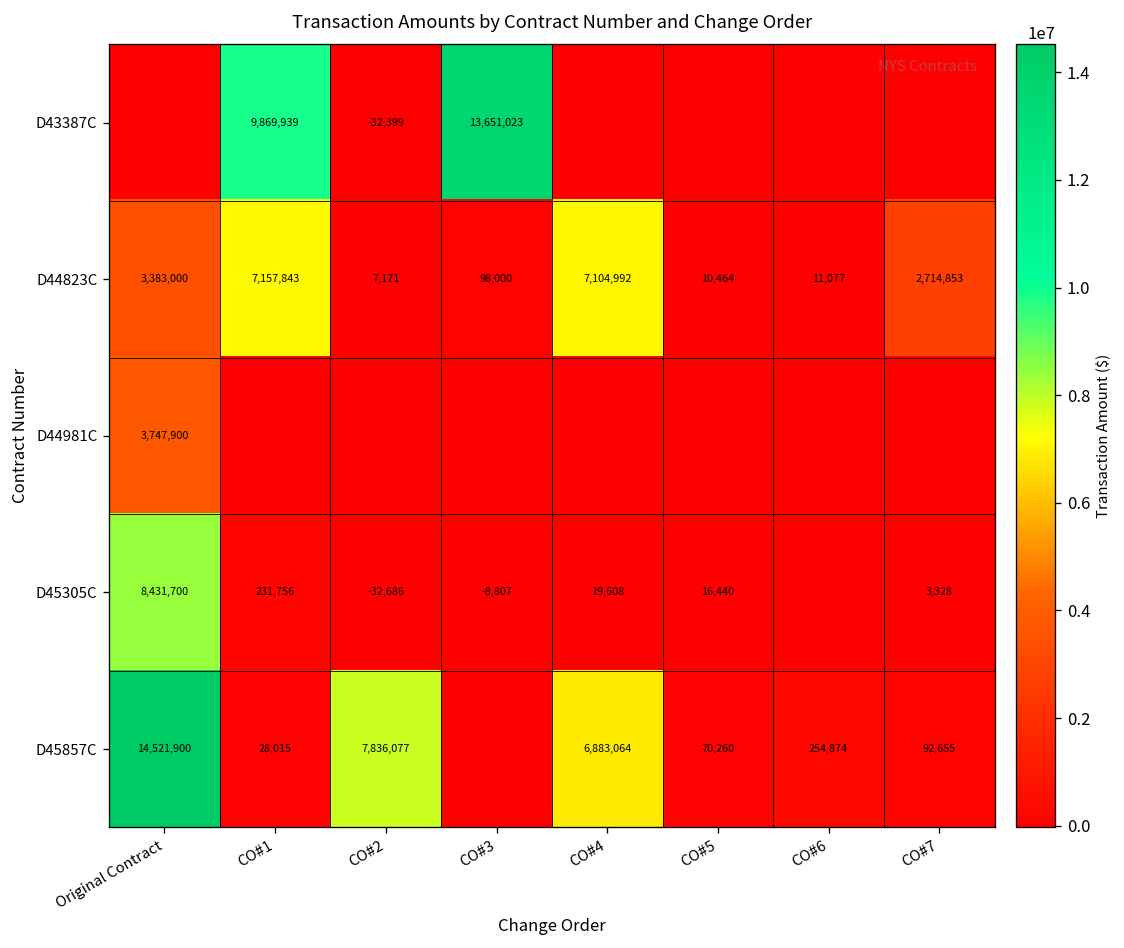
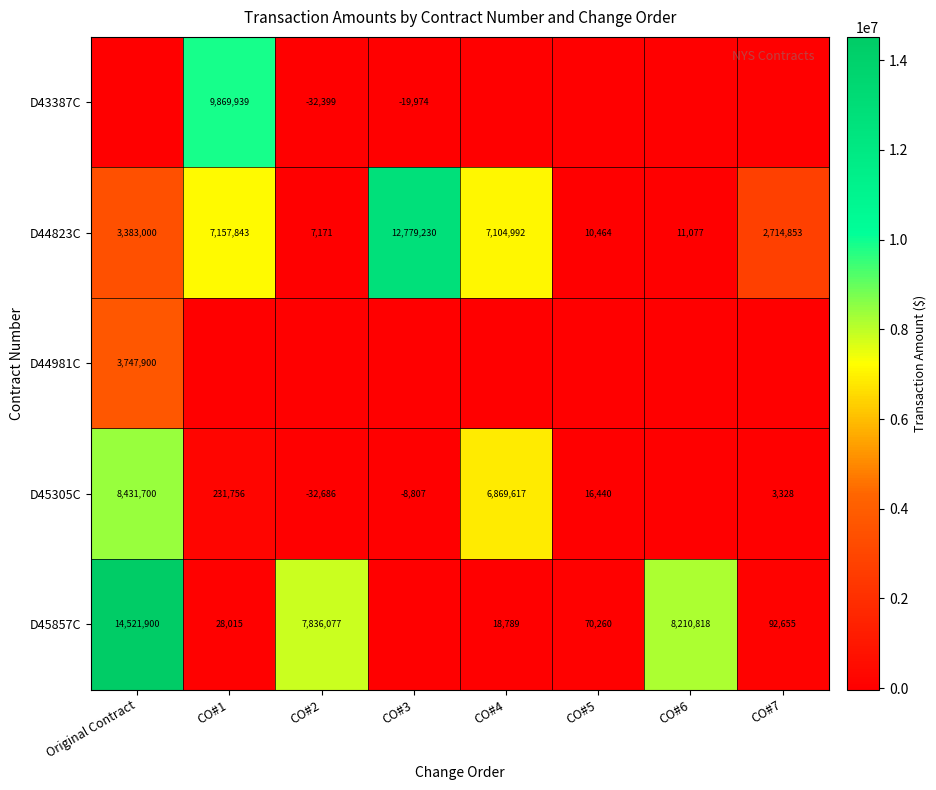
D43387C, CO#3: 13,651,023 -> -19,974
D44823C, CO#3: 98,000 -> 12,779,230
D45305C, CO#4: 19,608 -> 6,869,617
D45857C, CO#4: 6,883,064 -> 18,789
D45857C, CO#6: 254,874 -> 8,210,818
